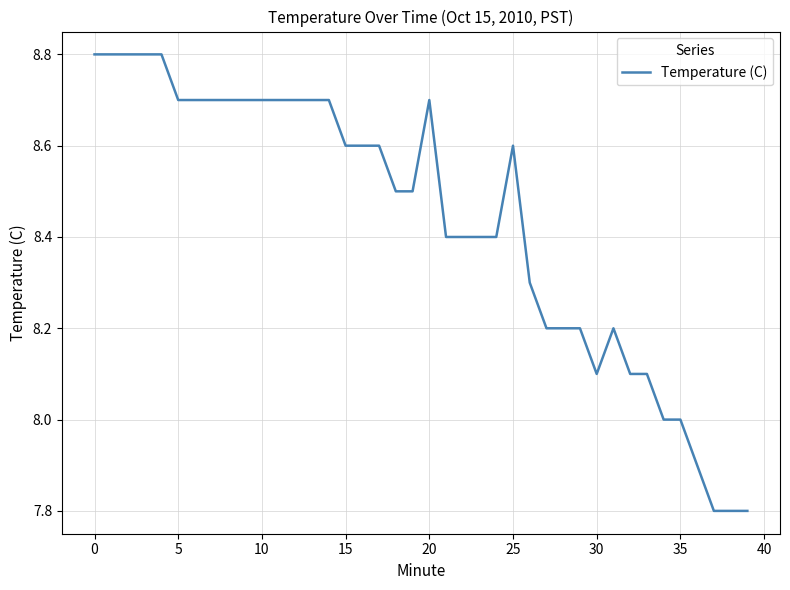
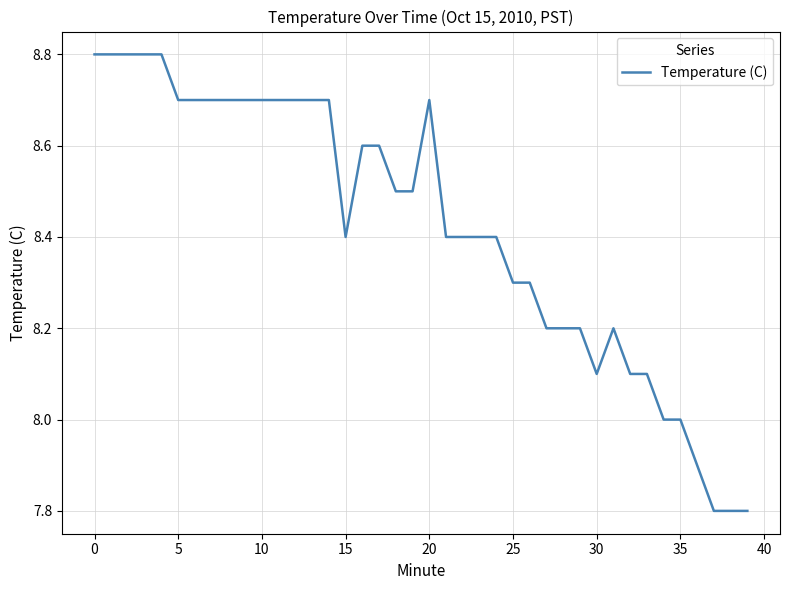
15: 8.6 -> 8.4
25: 8.6 -> 8.3
